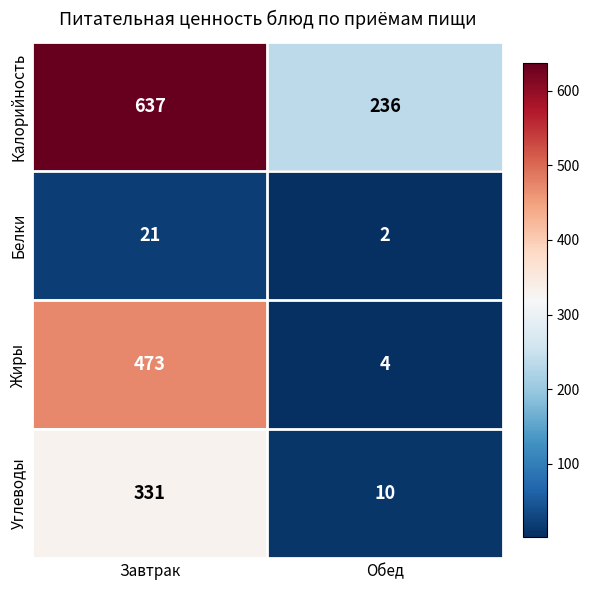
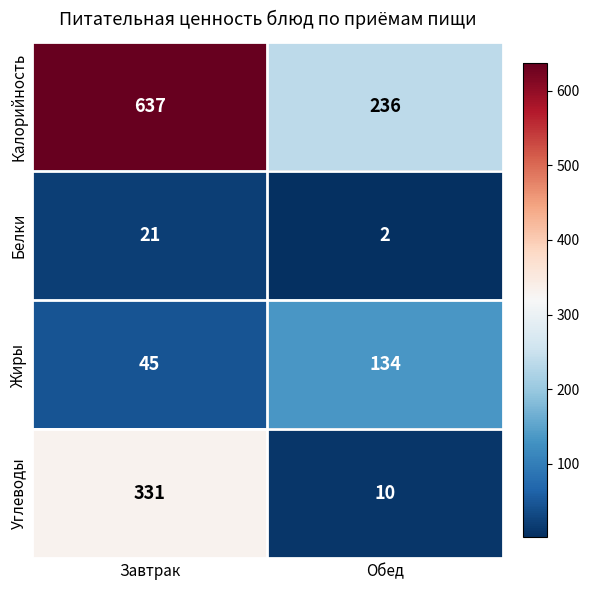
Жиры, Завтрак: 473 -> 45
Жиры, Обед: 4 -> 134
